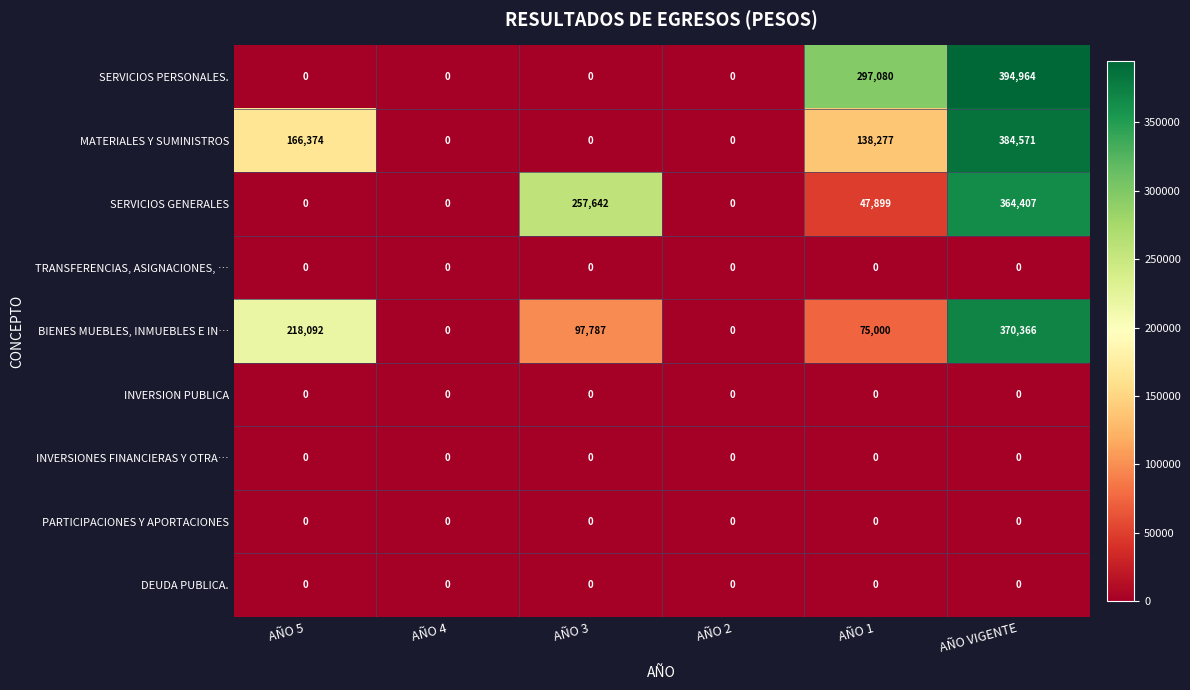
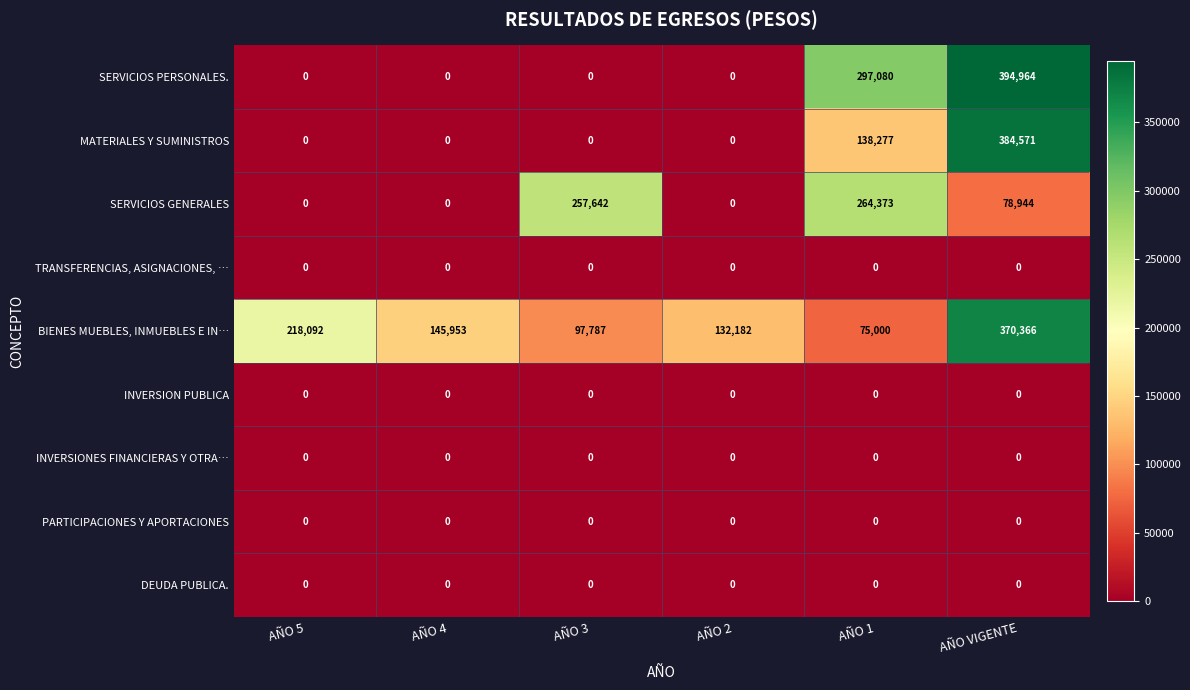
MATERIALES Y SUMINISTROS, AÑO 5: 166,374 -> 0
SERVICIOS GENERALES, AÑO 1: 47,899 -> 264,373
SERVICIOS GENERALES, AÑO VIGENTE: 364,407 -> 78,944
BIENES MUEBLES, INMUEBLES E IN…, AÑO 4: 0 -> 145,953
BIENES MUEBLES, INMUEBLES E IN…, AÑO 2: 0 -> 132,182
